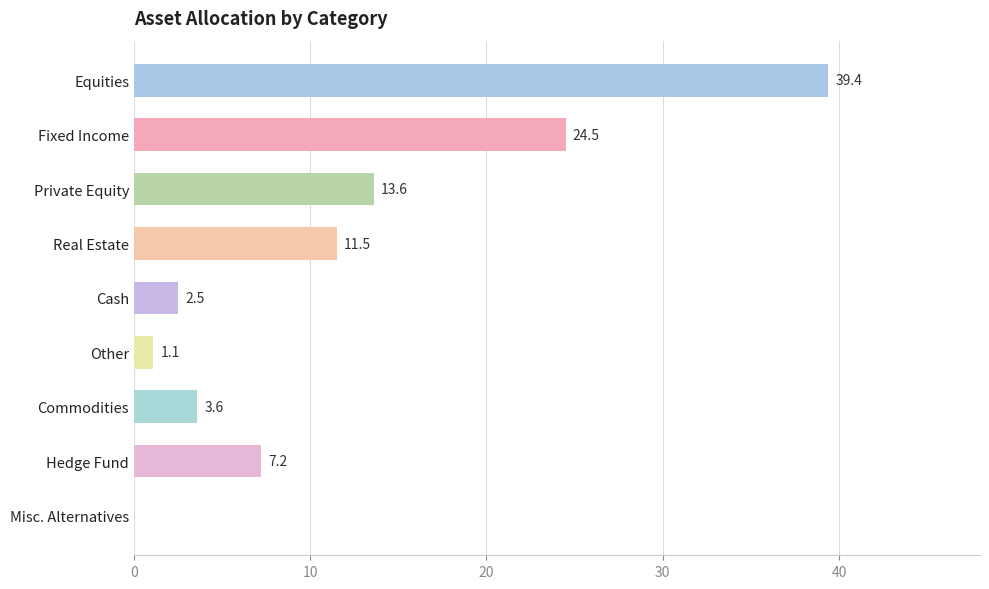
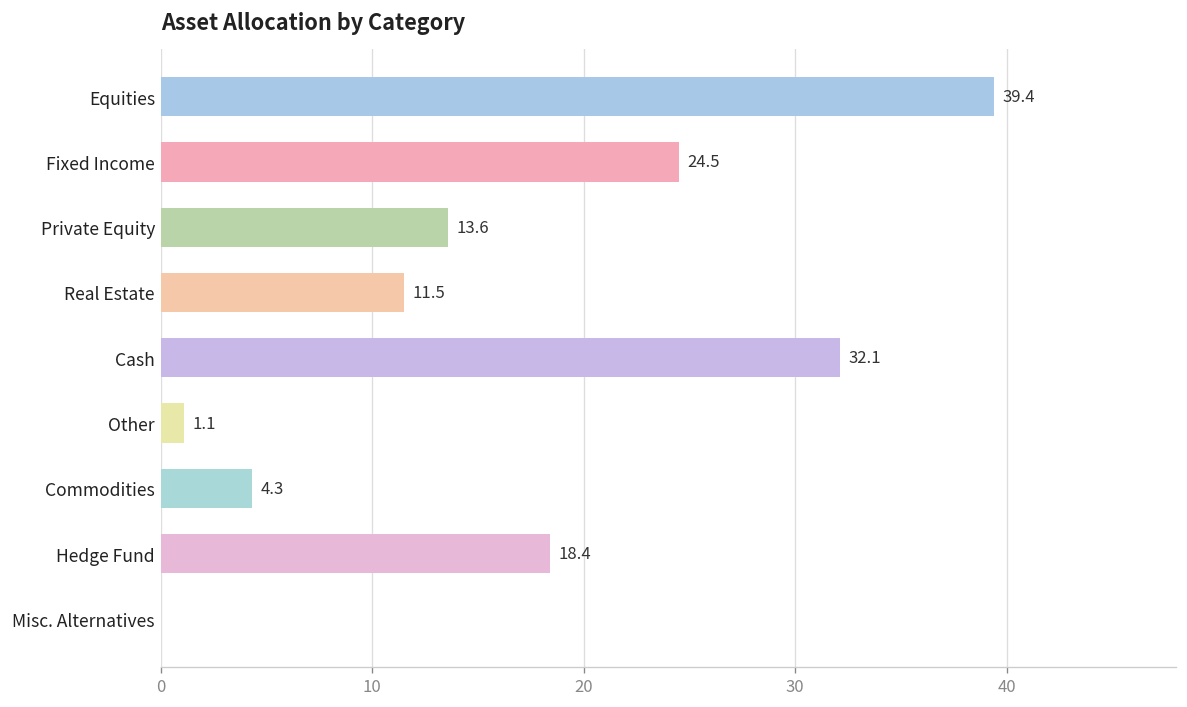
Cash: 2.5 -> 32.1
Commodities: 3.6 -> 4.3
Hedge Fund: 7.2 -> 18.4
